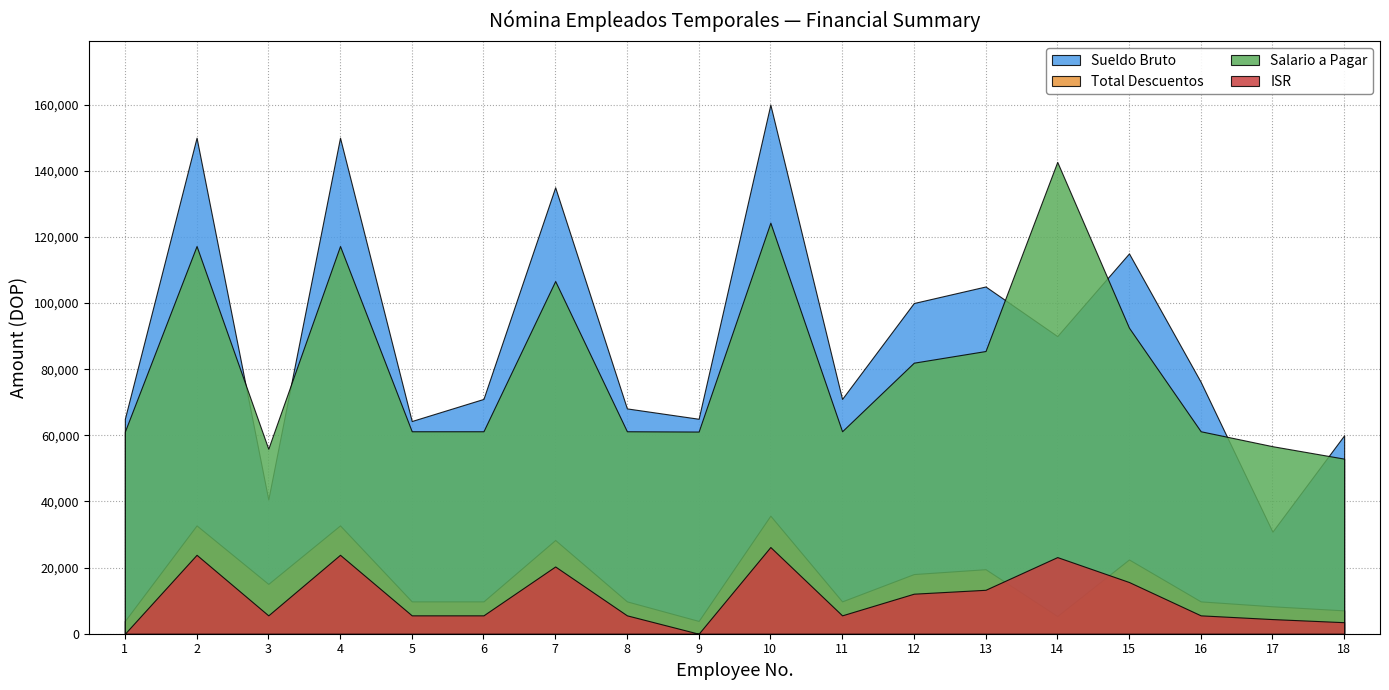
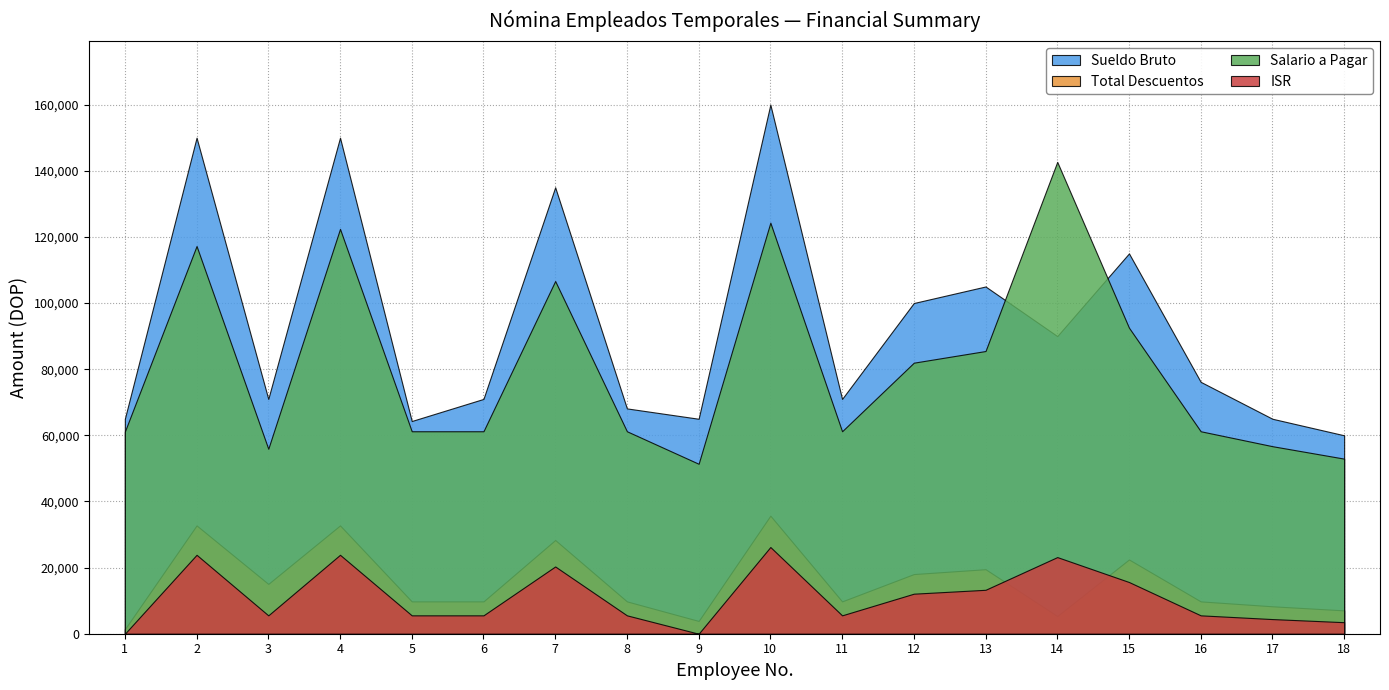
Total Descuentos, 1: 4,000 -> 1,000
Sueldo Bruto, 3: 41,000 -> 71,000
Salario a Pagar, 4: 117,000 -> 122,000
Salario a Pagar, 9: 61,000 -> 51,000
Sueldo Bruto, 17: 31,000 -> 65,000
